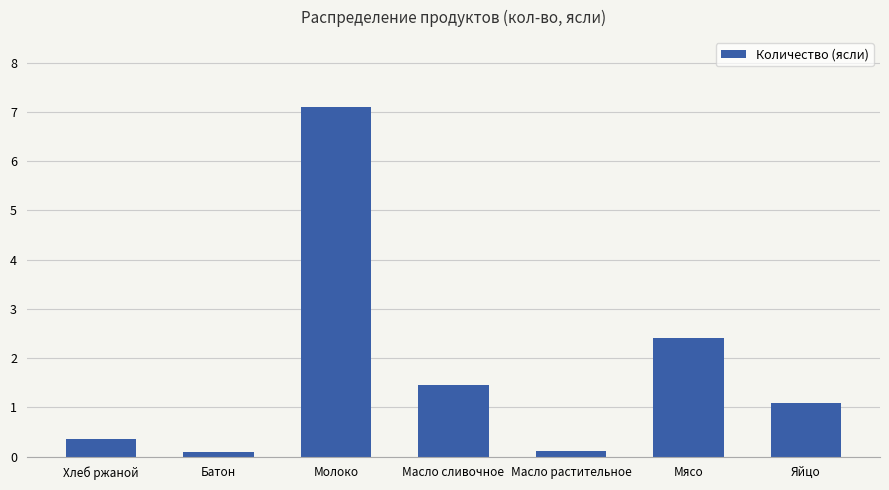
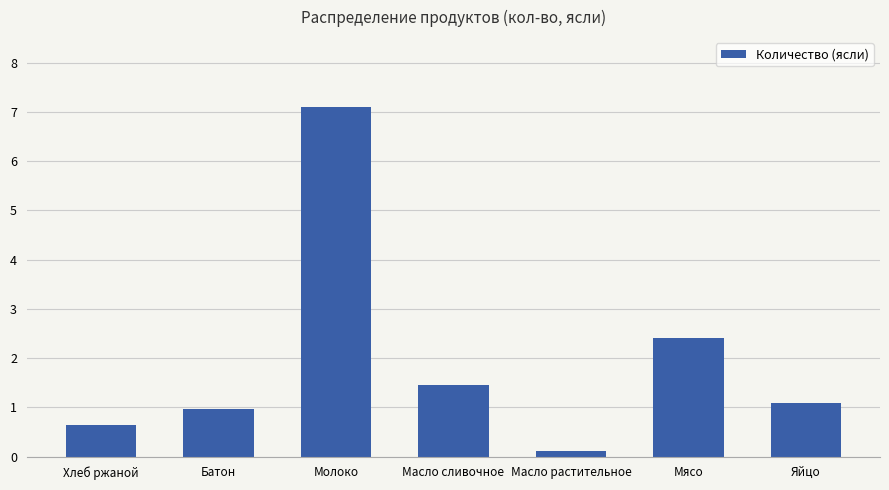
Хлеб ржаной: 0.4 -> 0.6
Батон: 0.1 -> 1.0
